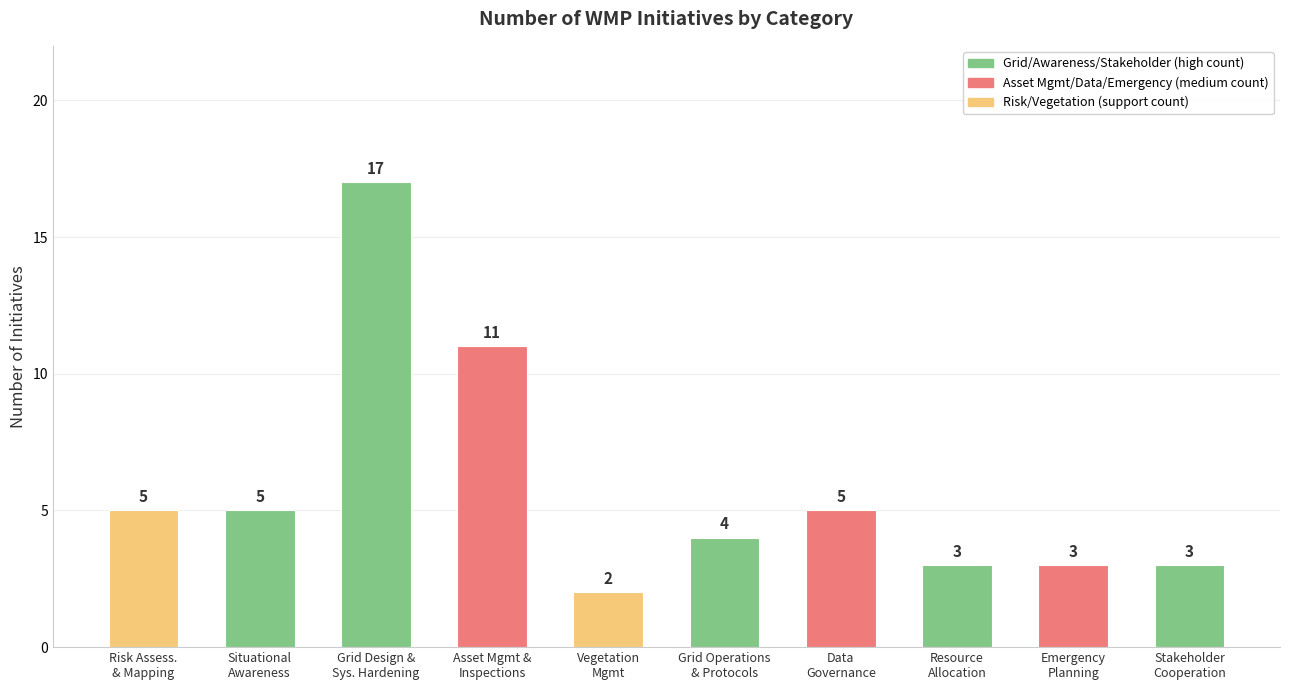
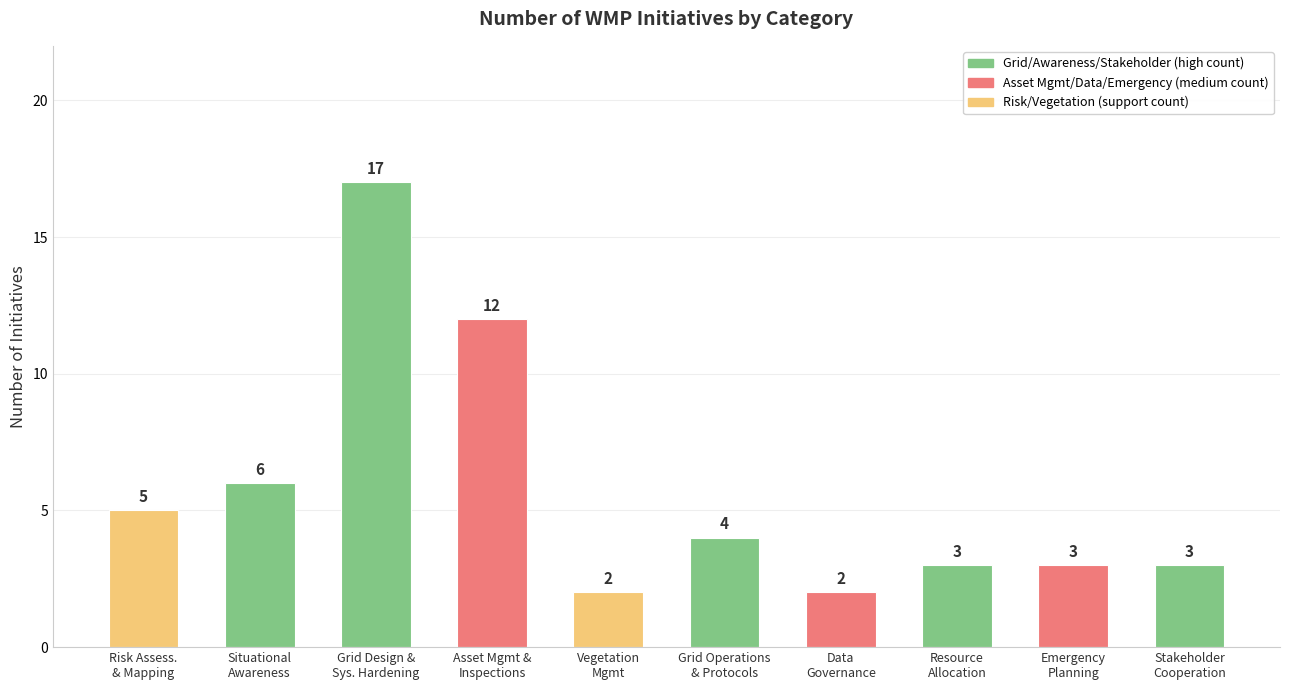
Situational Awareness: 5 -> 6
Asset Mgmt & Inspections: 11 -> 12
Data Governance: 5 -> 2
